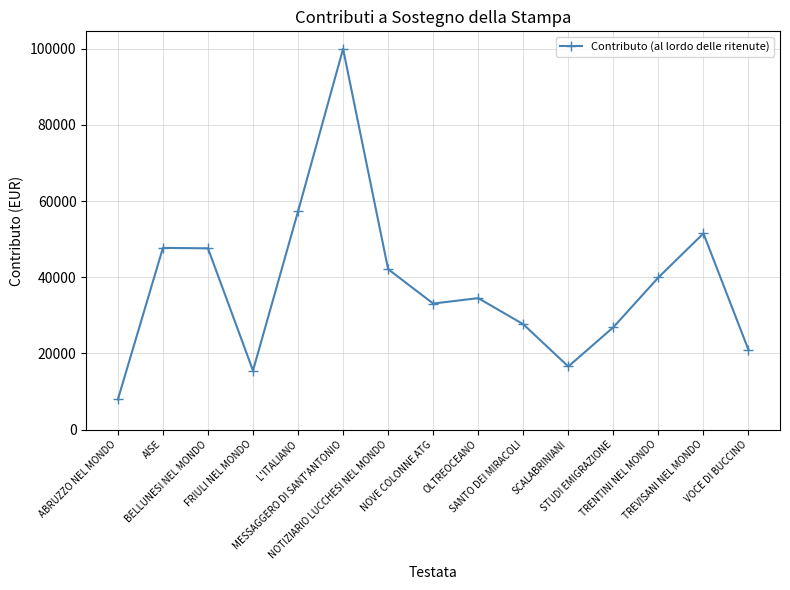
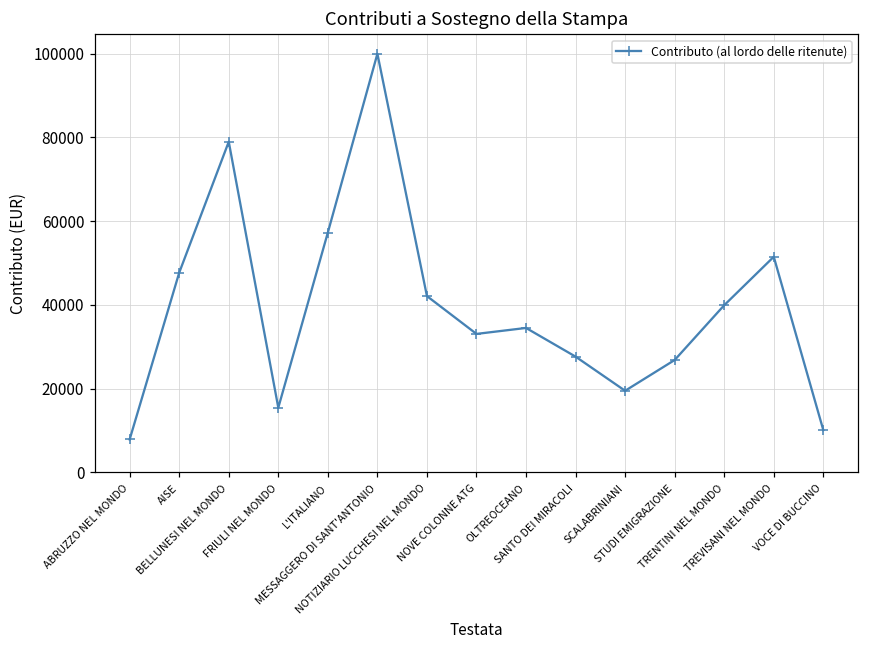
BELLUNESI NEL MONDO: 48000 -> 79000
SCALABRINIANI: 17000 -> 20000
VOCE DI BUCCINO: 21000 -> 10000
